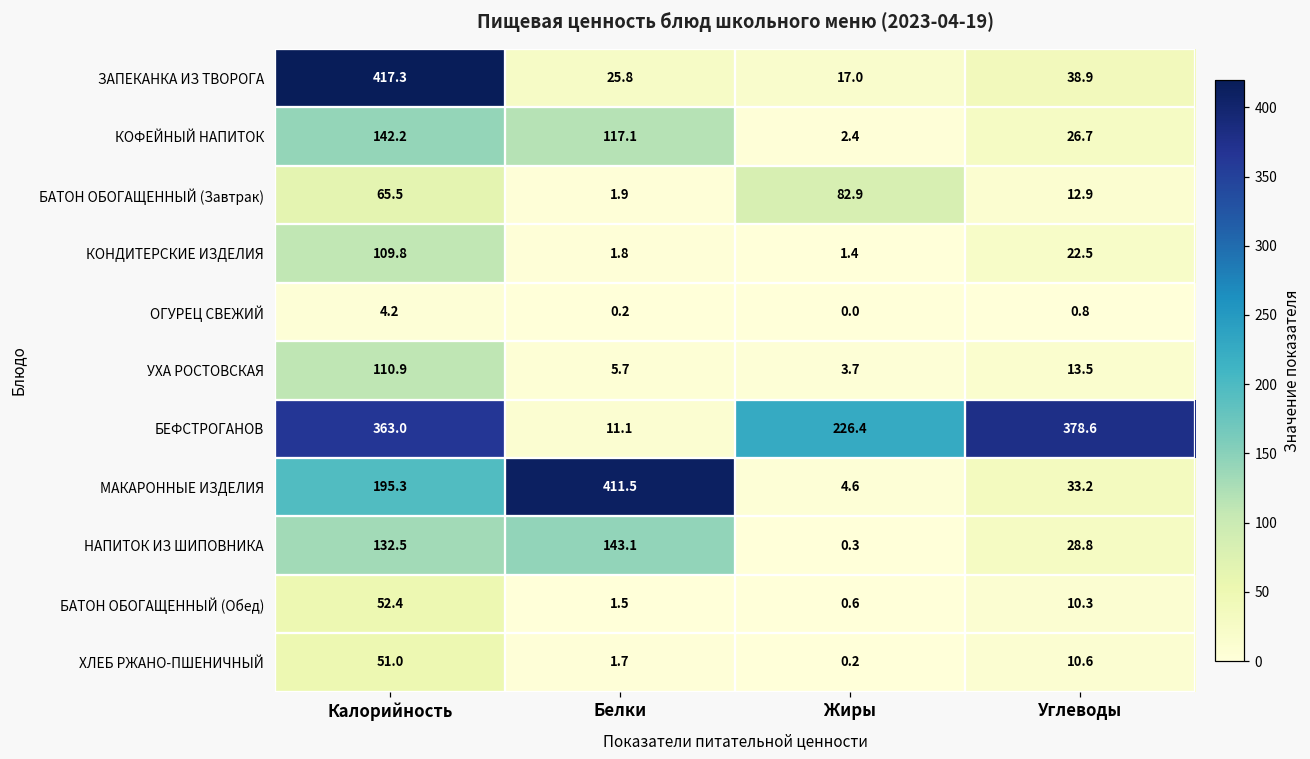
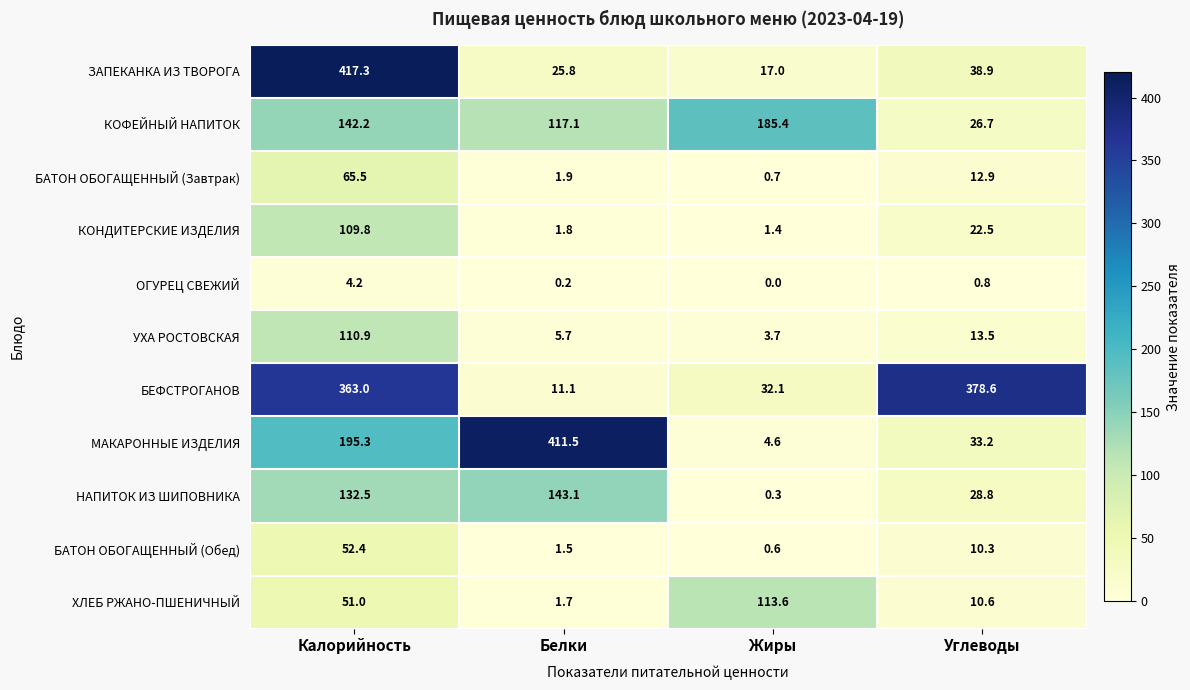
КОФЕЙНЫЙ НАПИТОК, Жиры: 2.4 -> 185.4
БАТОН ОБОГАЩЕННЫЙ (Завтрак), Жиры: 82.9 -> 0.7
БЕФСТРОГАНОВ, Жиры: 226.4 -> 32.1
ХЛЕБ РЖАНО-ПШЕНИЧНЫЙ, Жиры: 0.2 -> 113.6
